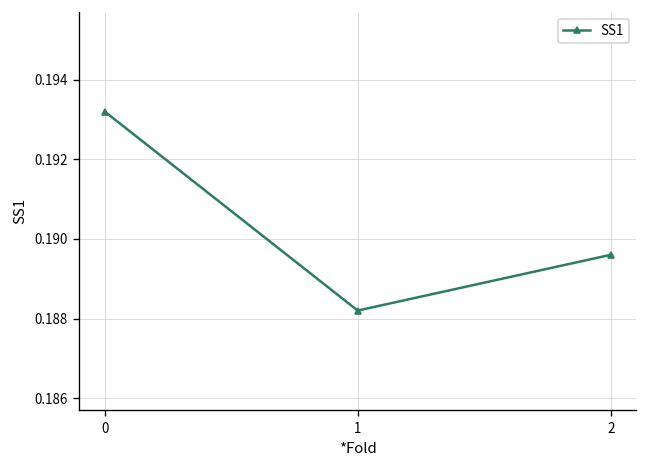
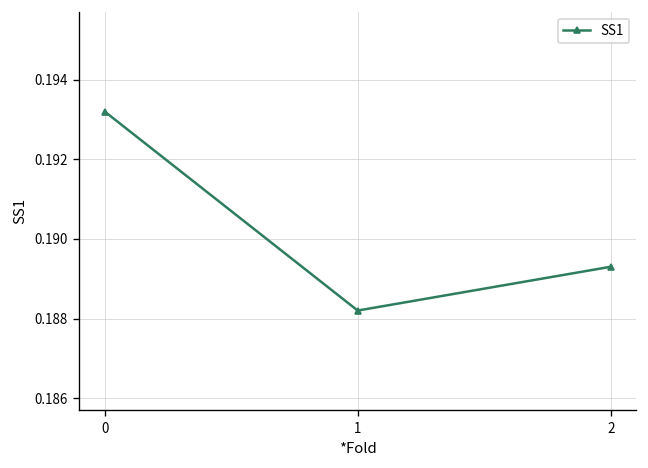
2: 0.1896 -> 0.1893
